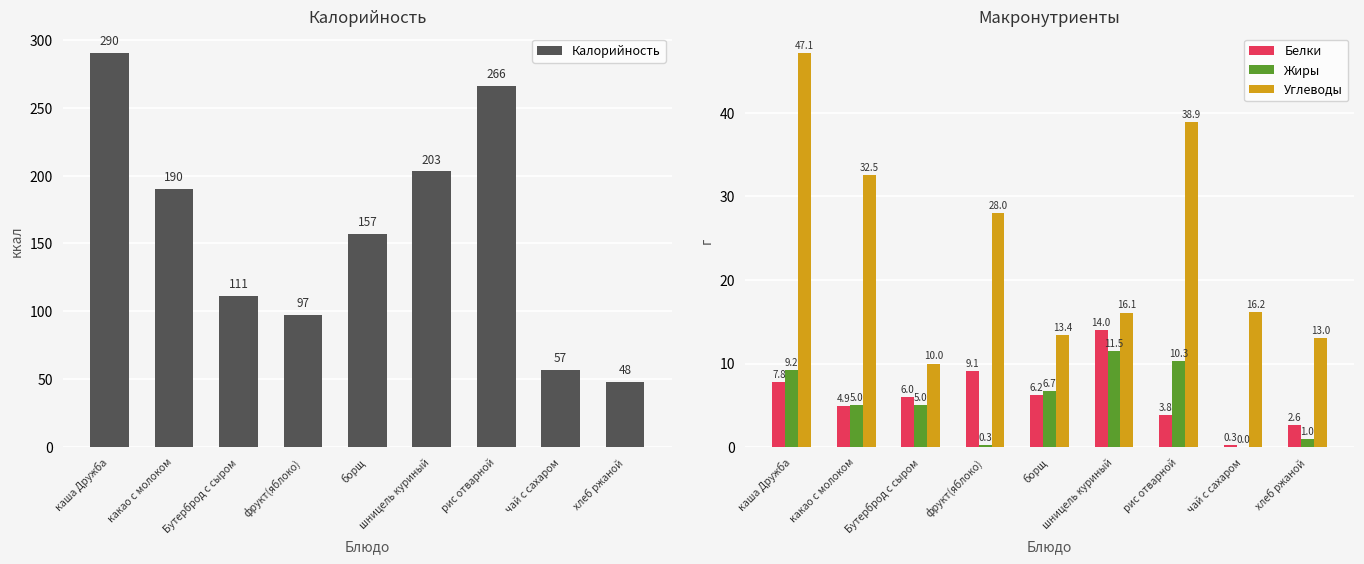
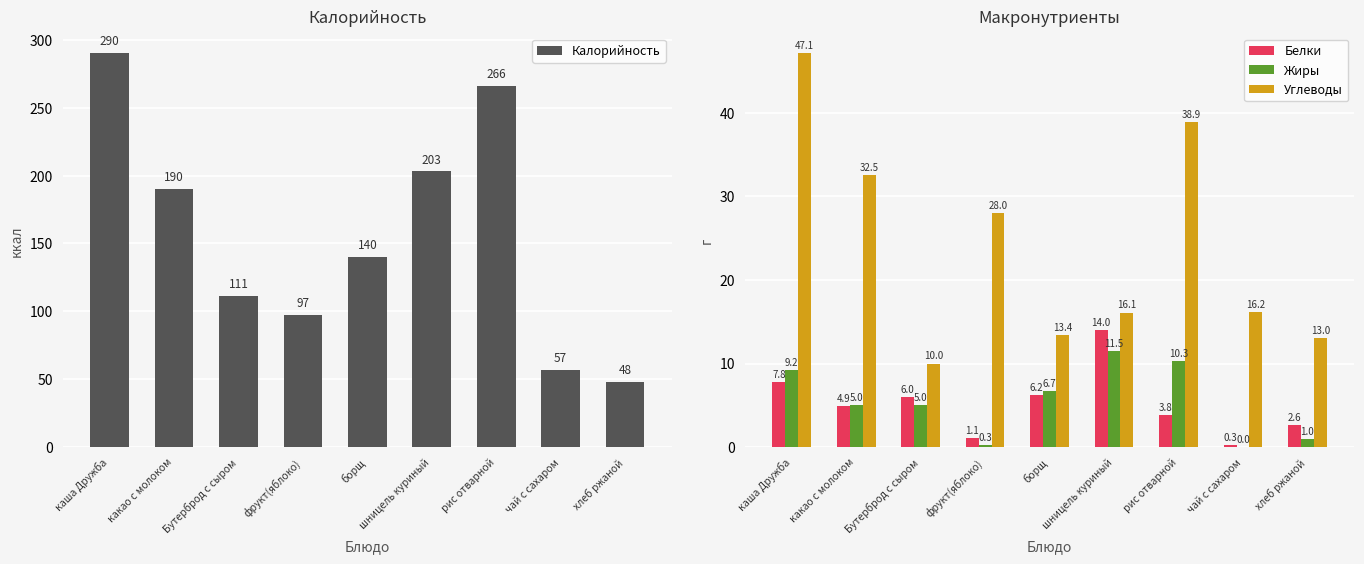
Калорийность, борщ: 157 -> 140
Макронутриенты, Белки, фрукт(яблоко): 9.1 -> 1.1
